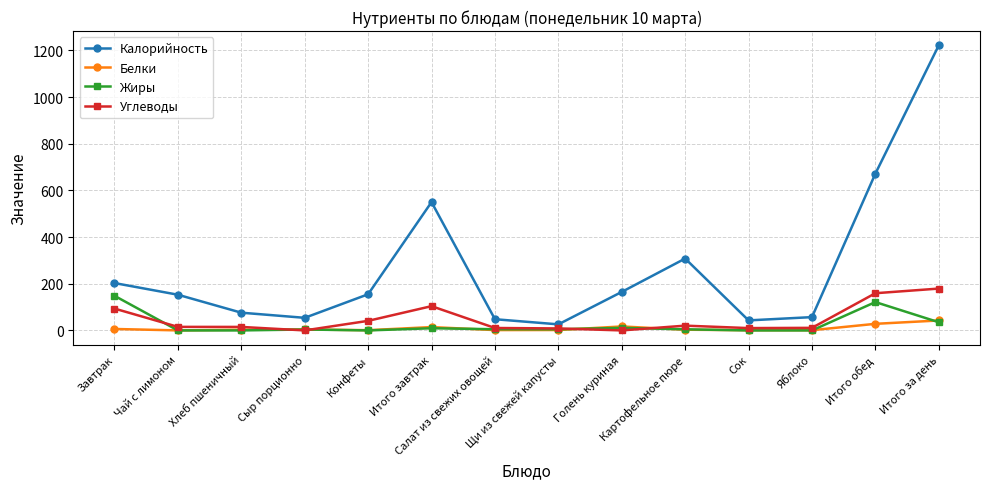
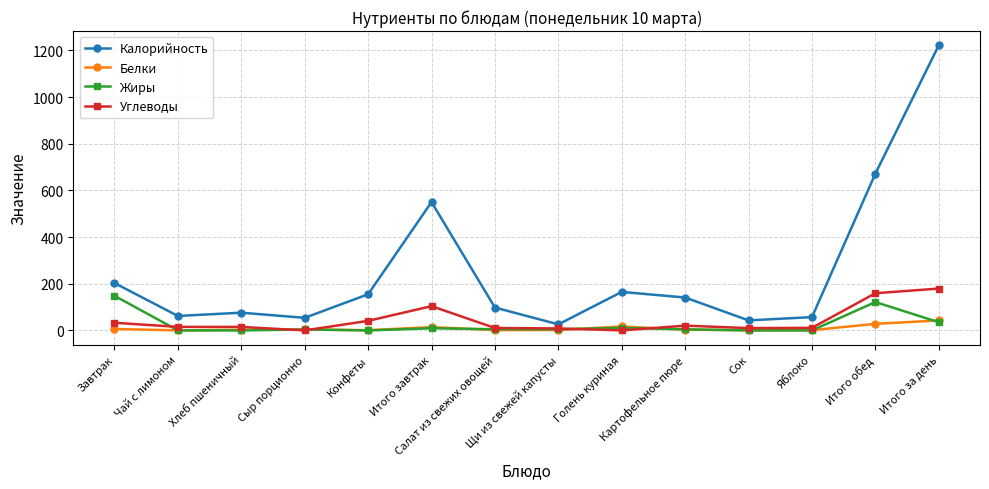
Углеводы, Завтрак: 90 -> 30
Калорийность, Чай с лимоном: 150 -> 60
Калорийность, Салат из свежих овощей: 50 -> 100
Калорийность, Картофельное пюре: 310 -> 140
